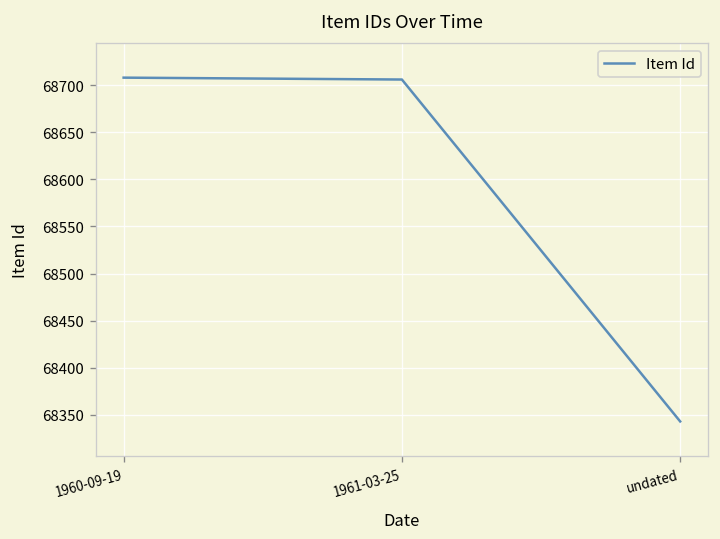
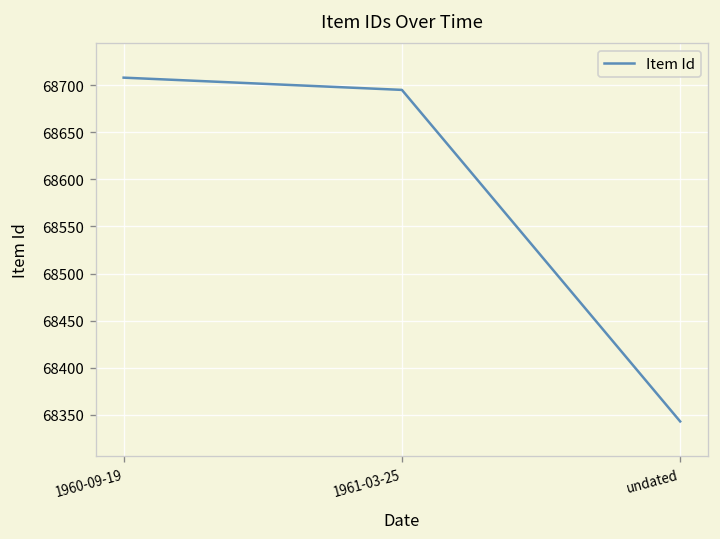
1961-03-25: 68710 -> 68700
